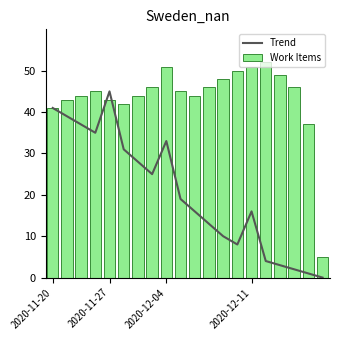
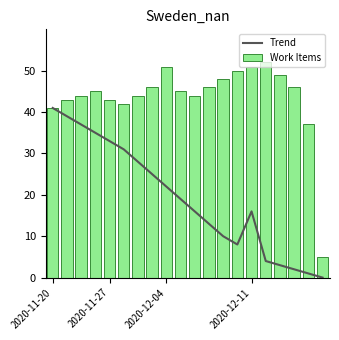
Trend, 2020-11-27: 45 -> 33
Trend, 2020-12-04: 33 -> 22
